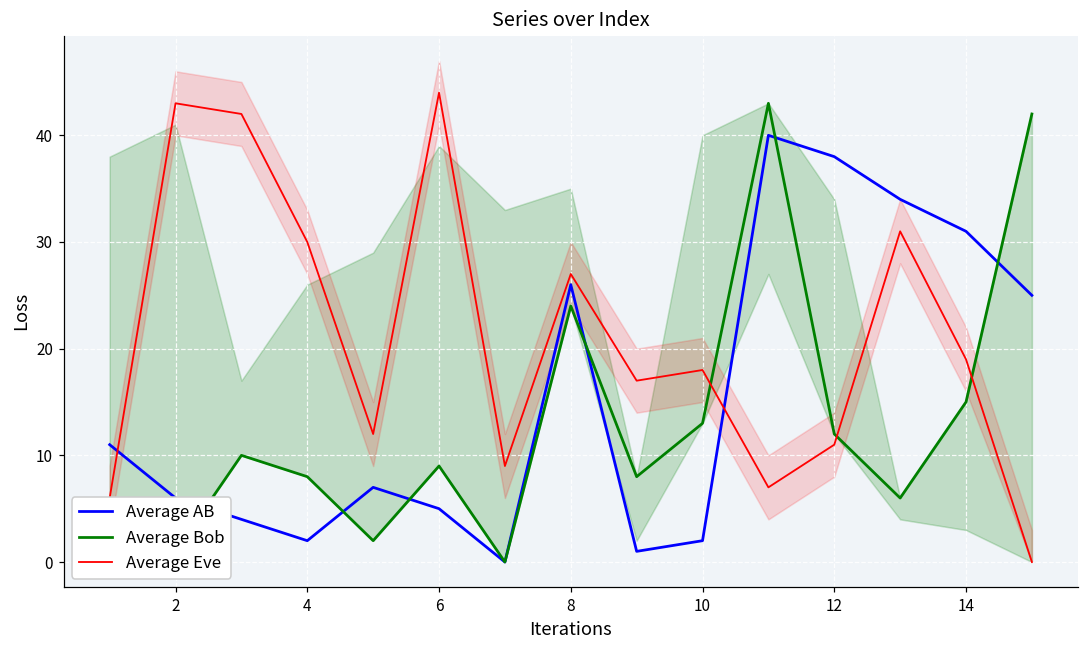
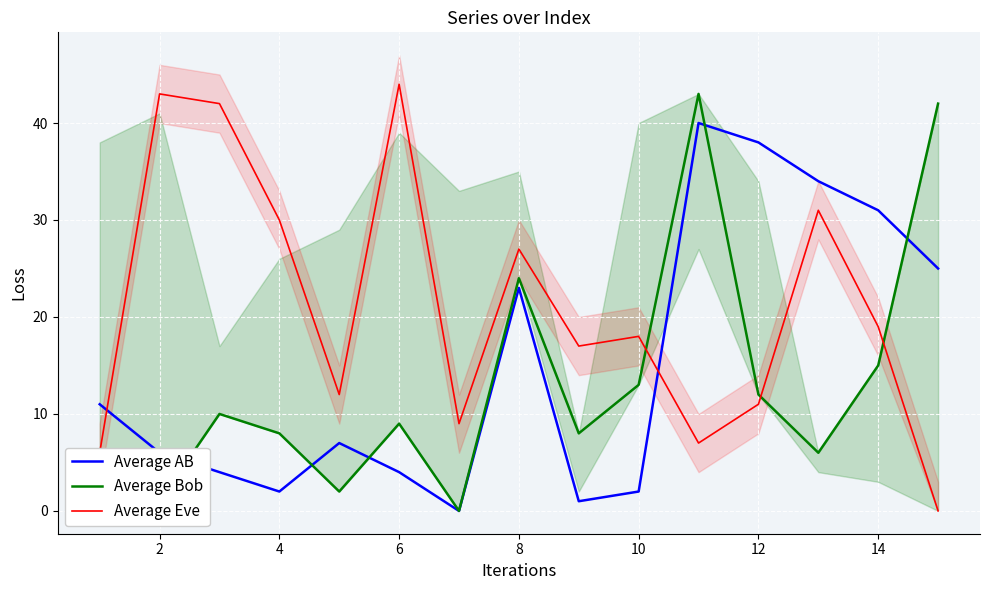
Average AB, 6: 5 -> 4
Average AB, 8: 26 -> 23
